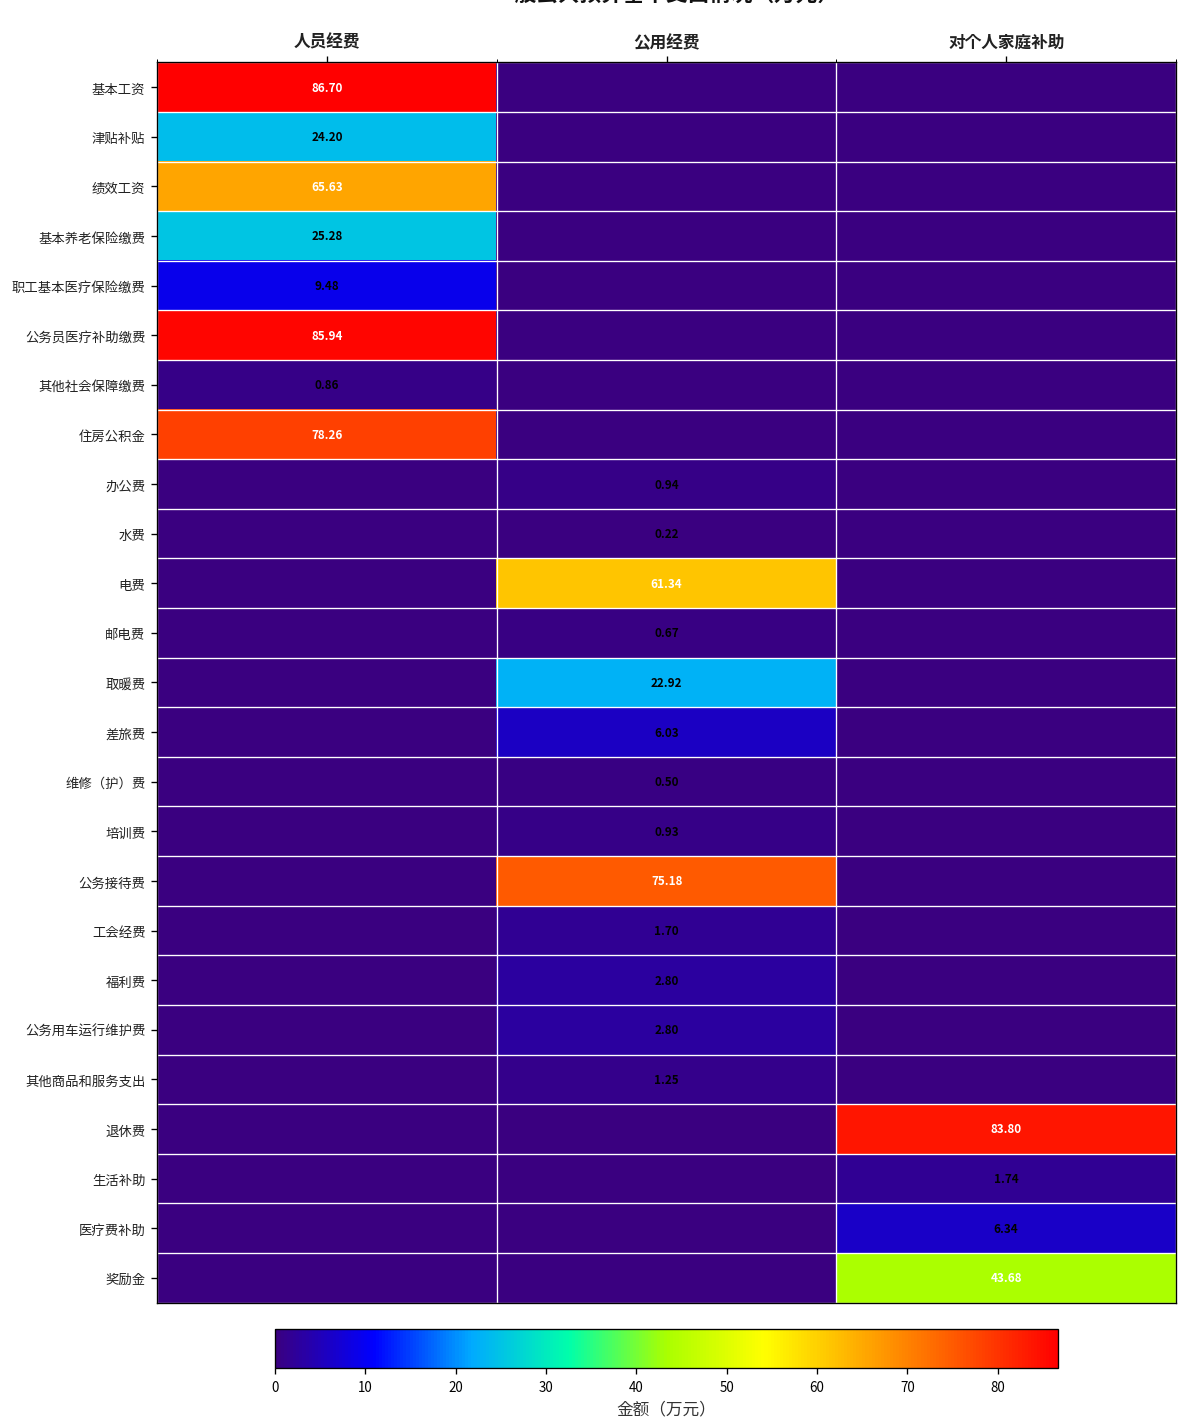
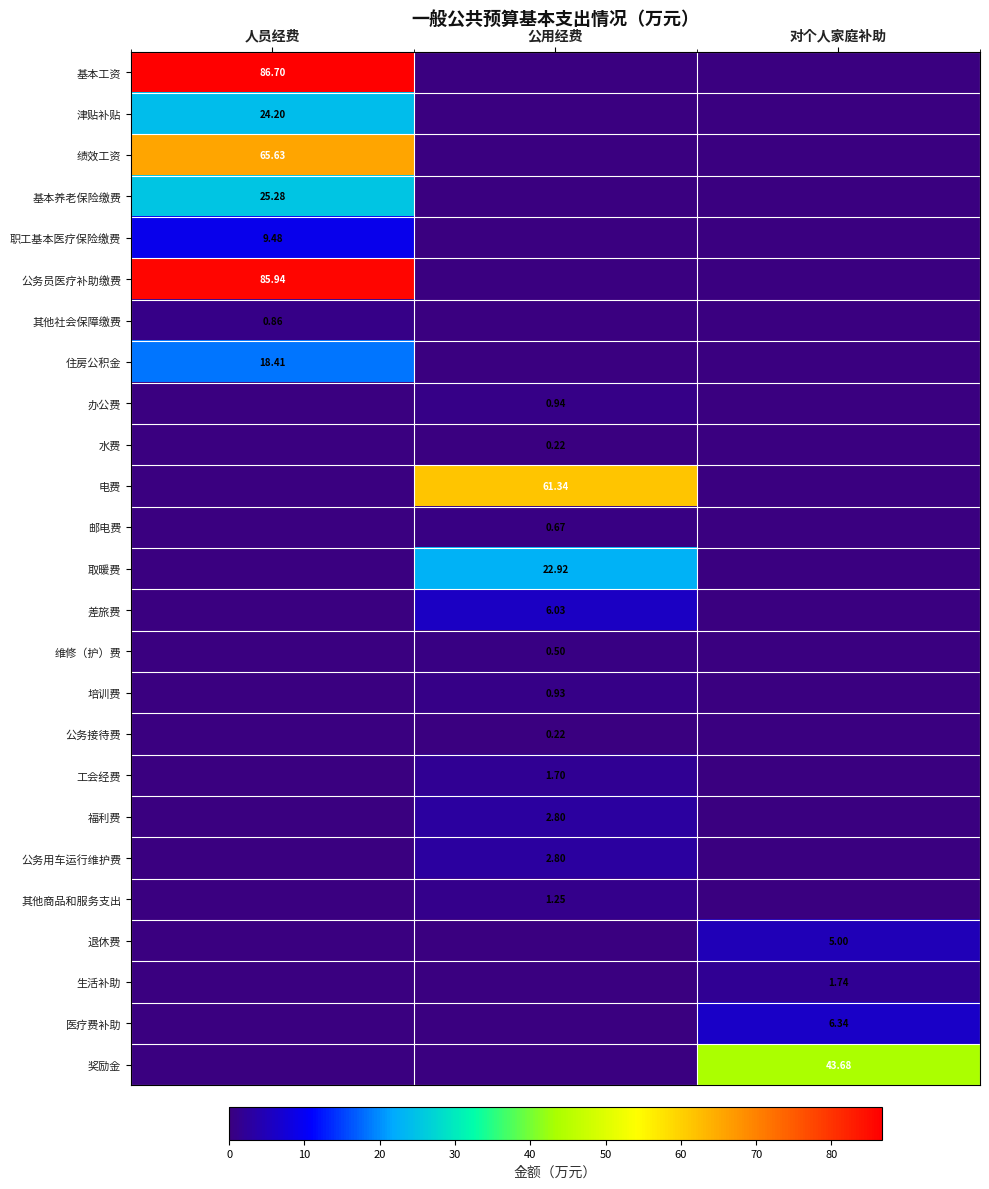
住房公积金, 人员经费: 78.26 -> 18.41
公务接待费, 公用经费: 75.18 -> 0.22
退休费, 对个人家庭补助: 83.80 -> 5.00
